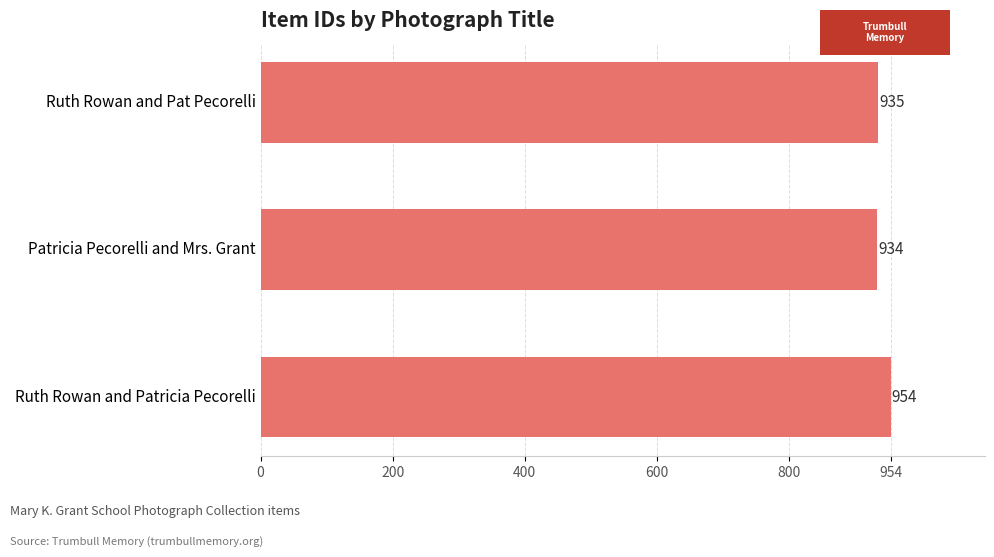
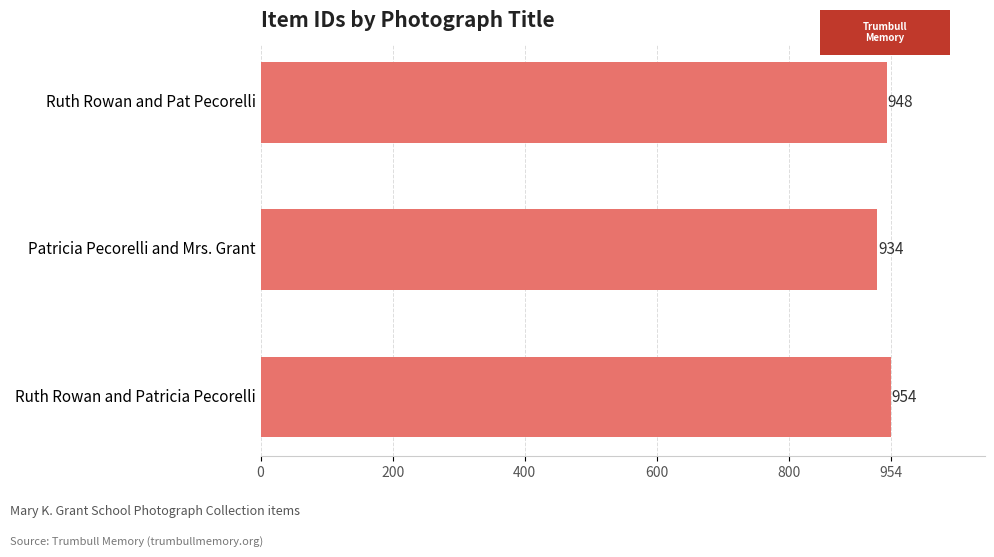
Ruth Rowan and Pat Pecorelli: 935 -> 948
